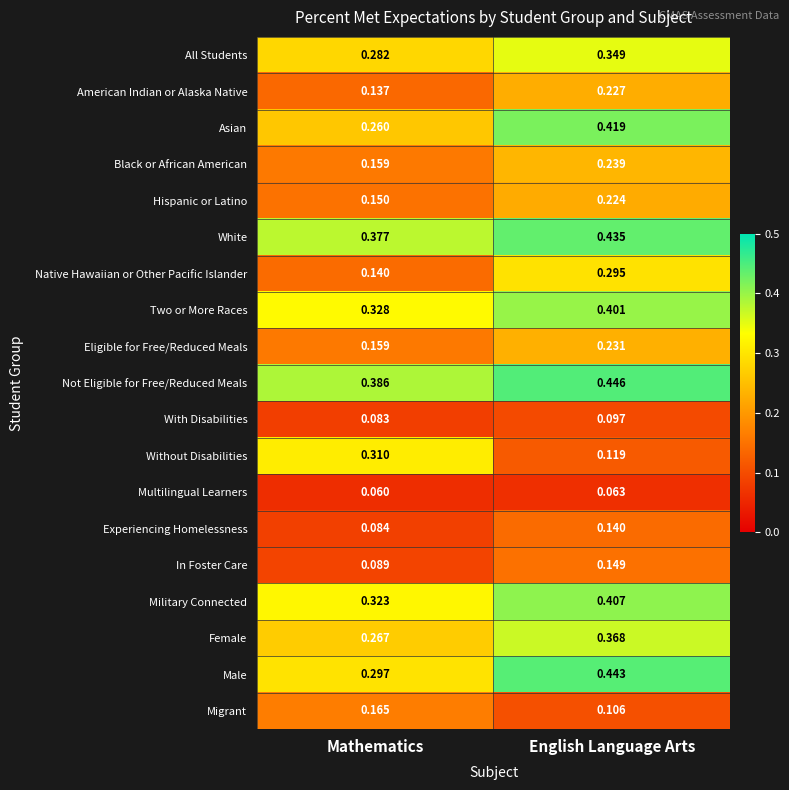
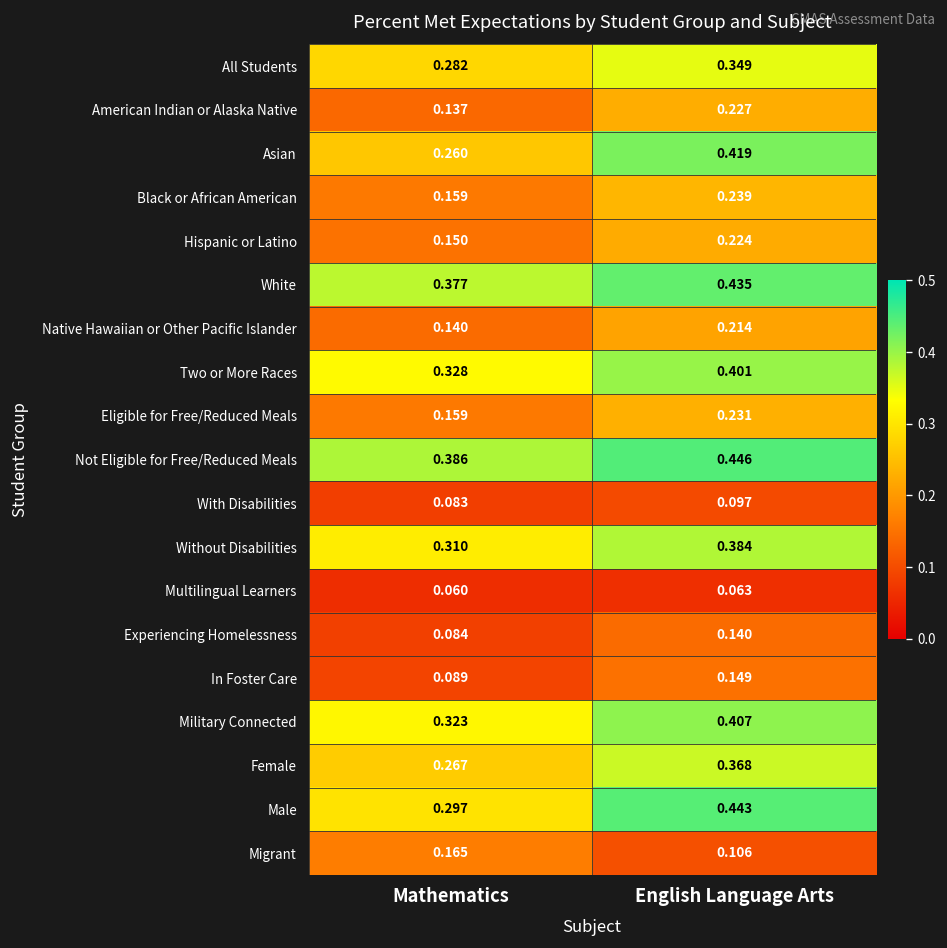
Native Hawaiian or Other Pacific Islander, English Language Arts: 0.295 -> 0.214
Without Disabilities, English Language Arts: 0.119 -> 0.384
